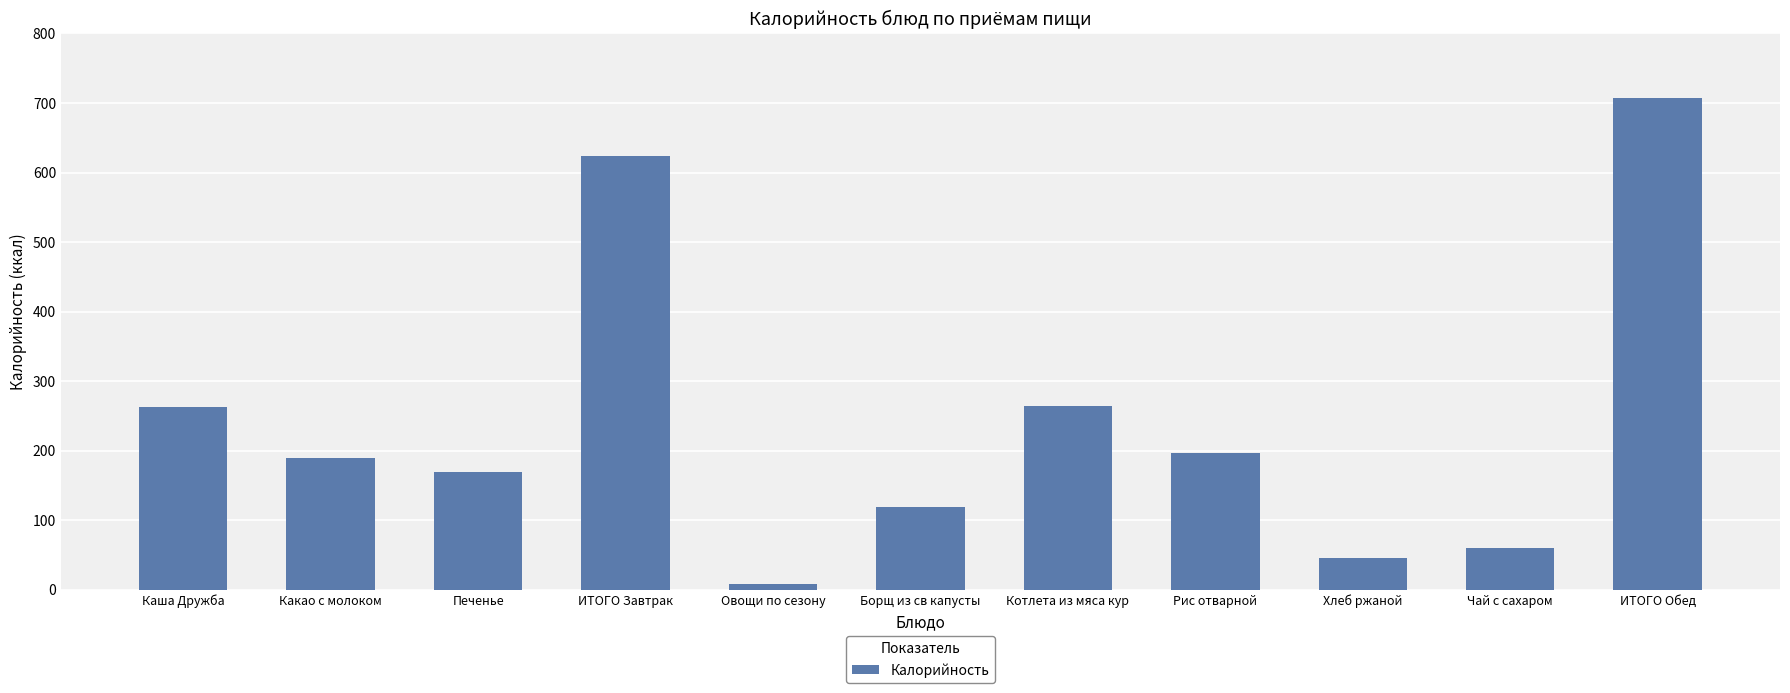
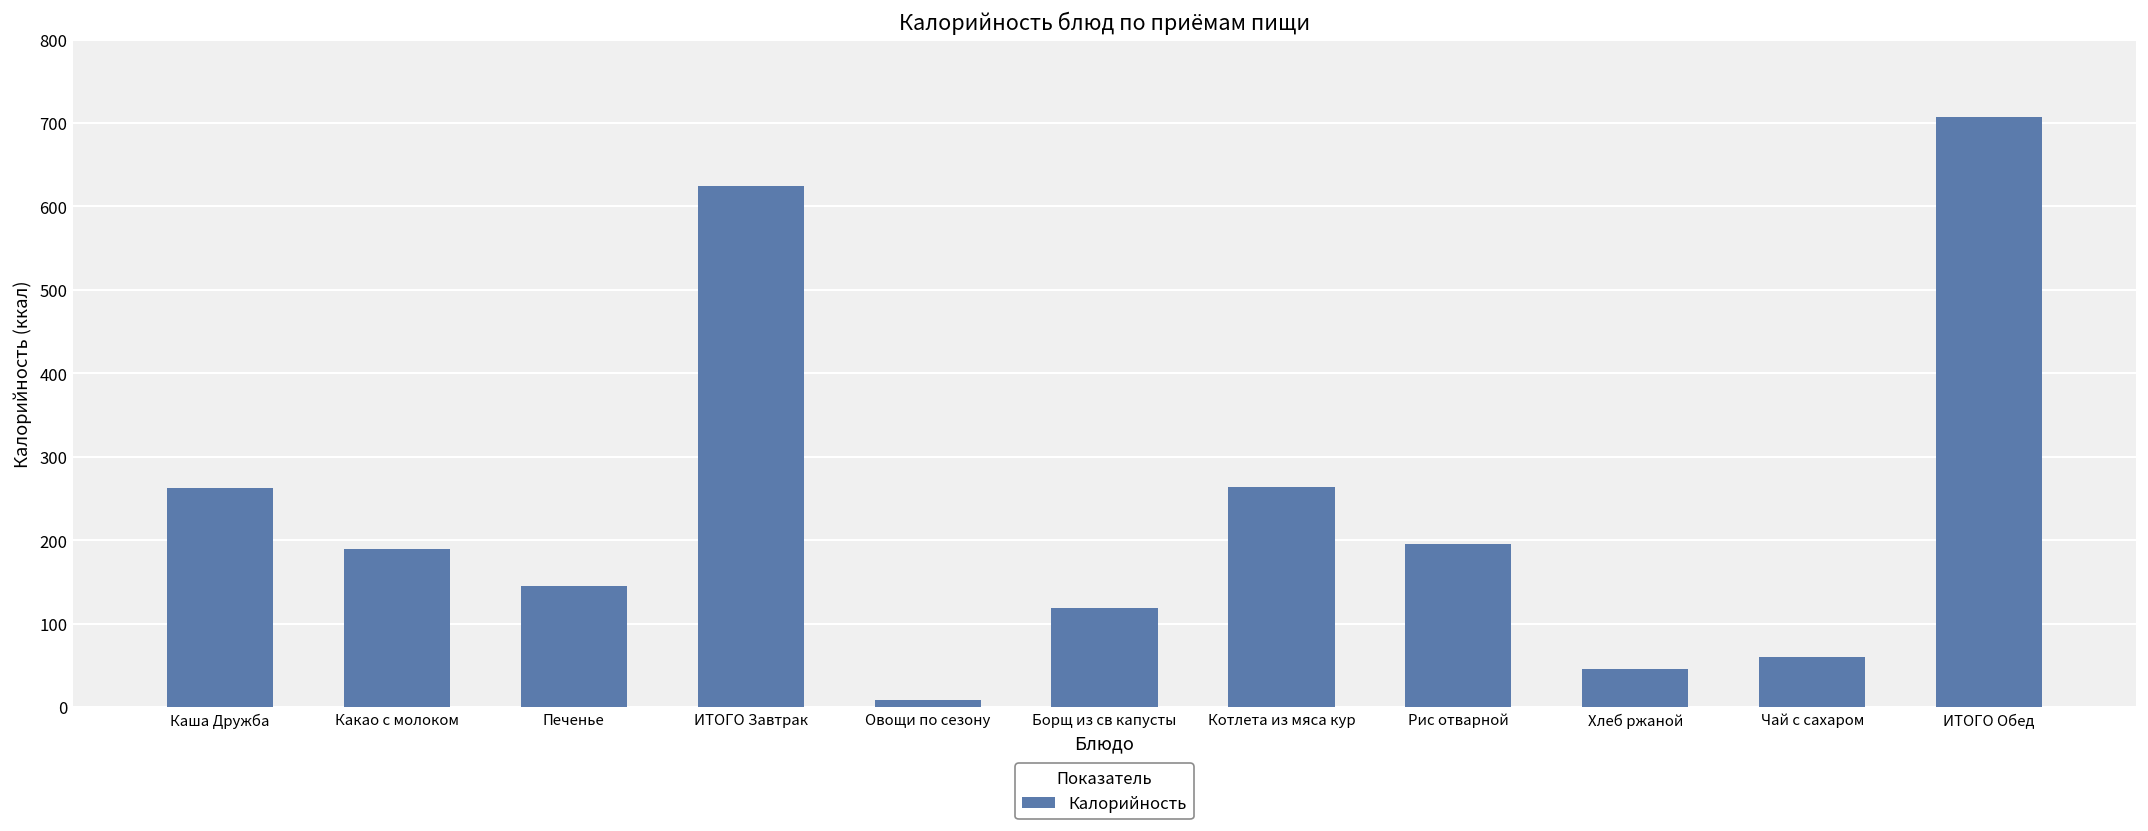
Печенье: 170 -> 150
